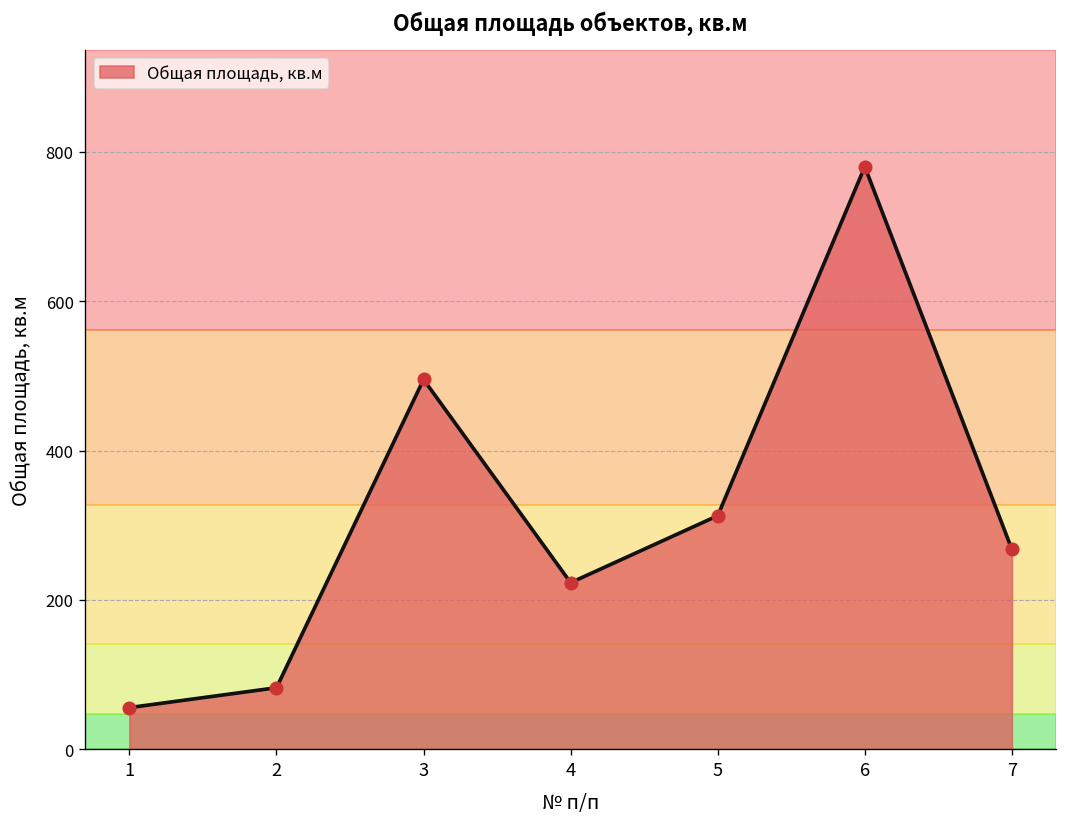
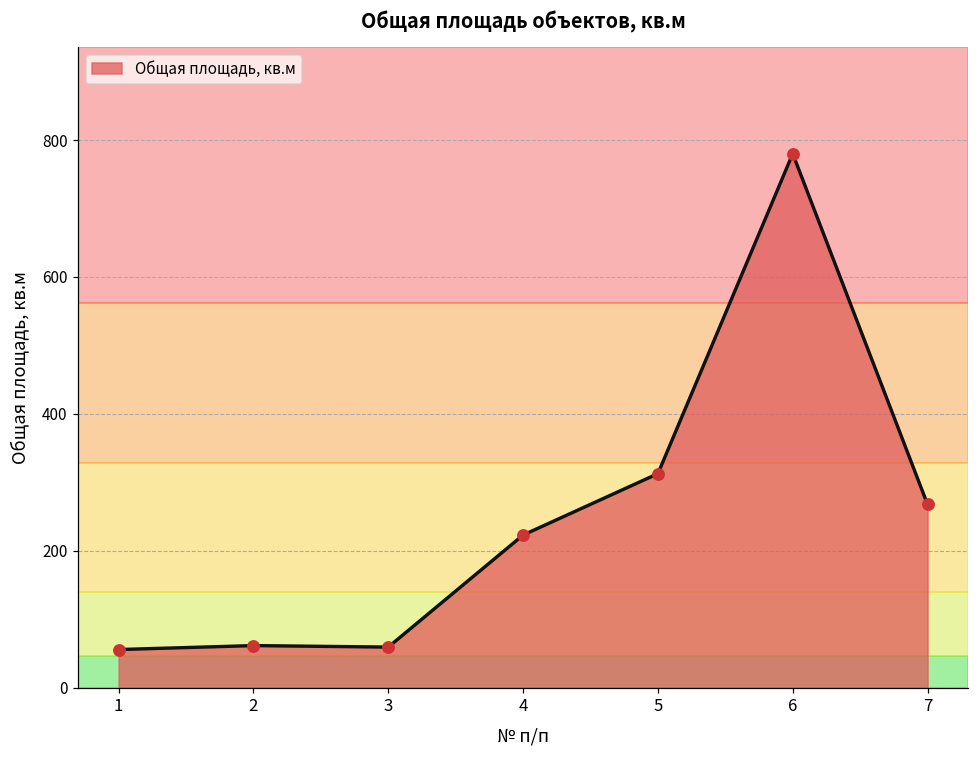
2: 80 -> 60
3: 500 -> 60
